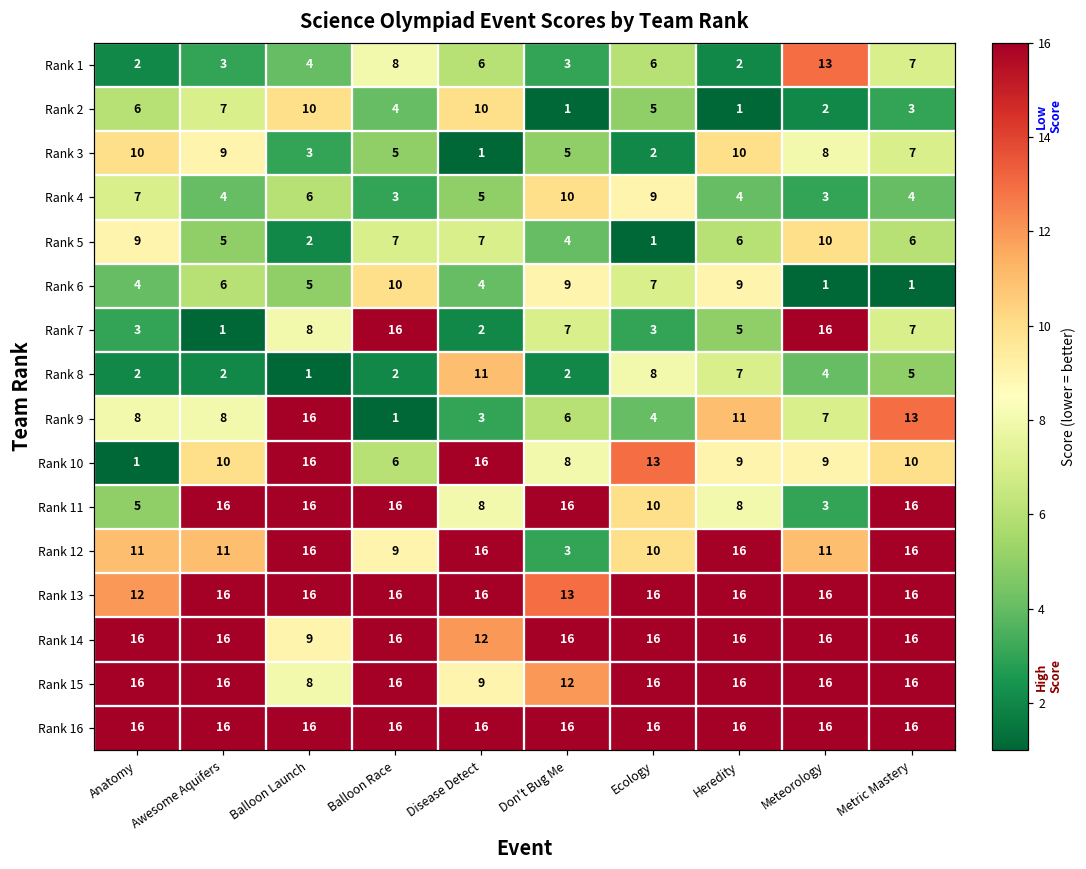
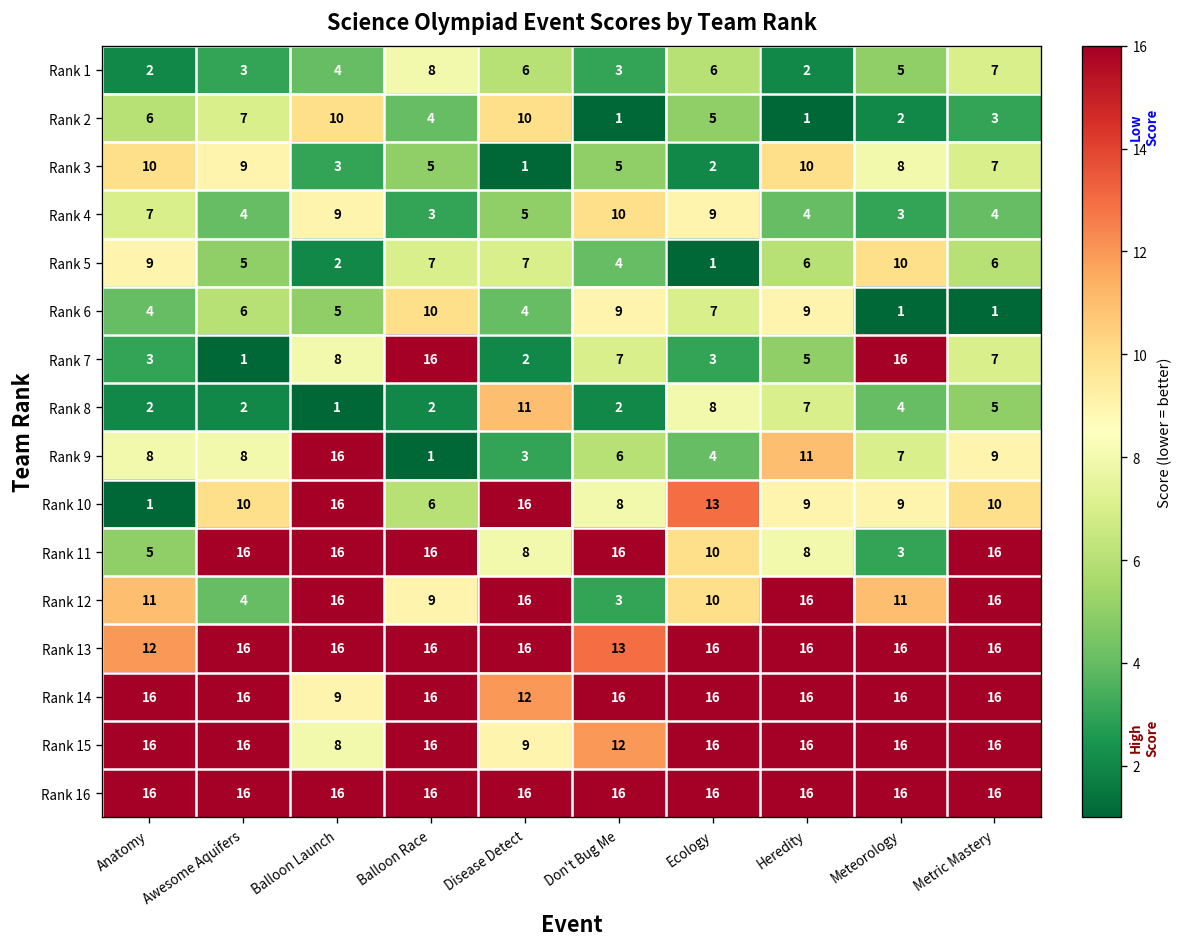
Rank 1, Meteorology: 13 -> 5
Rank 4, Balloon Launch: 6 -> 9
Rank 9, Metric Mastery: 13 -> 9
Rank 12, Awesome Aquifers: 11 -> 4
